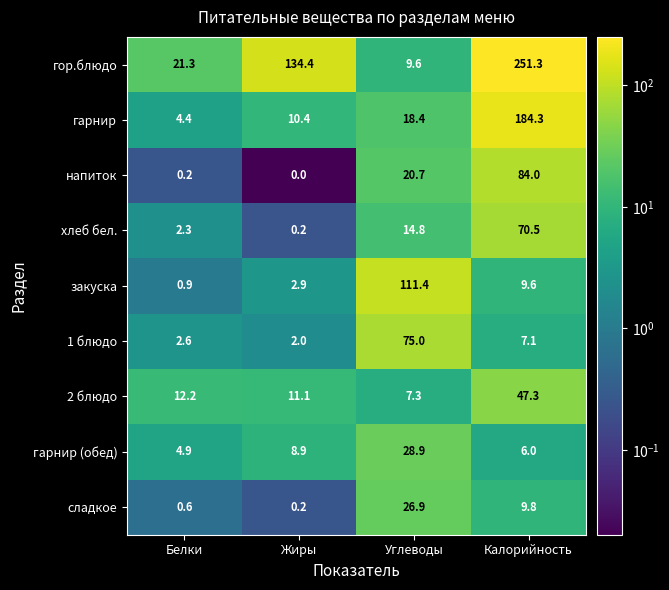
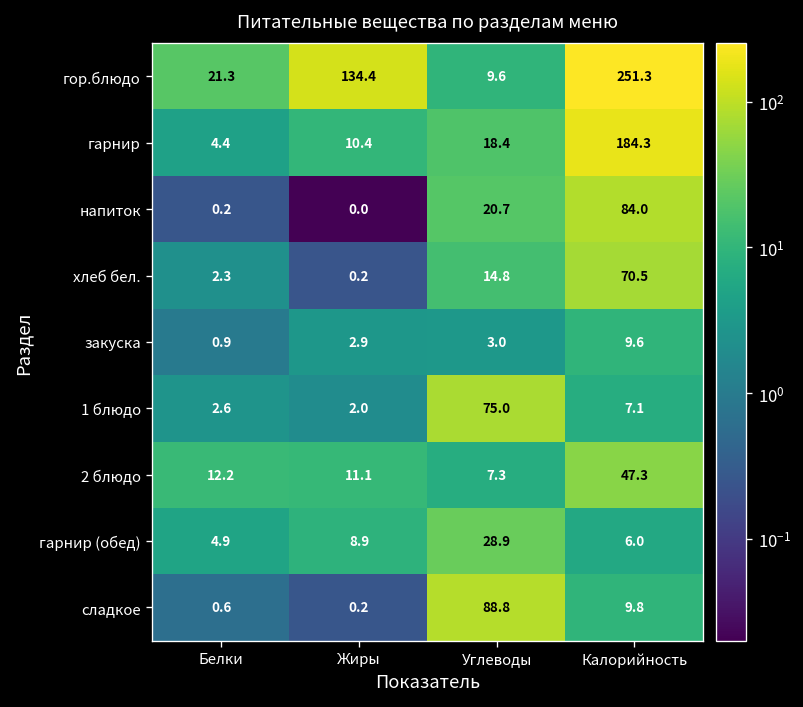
закуска, Углеводы: 111.4 -> 3.0
сладкое, Углеводы: 26.9 -> 88.8
